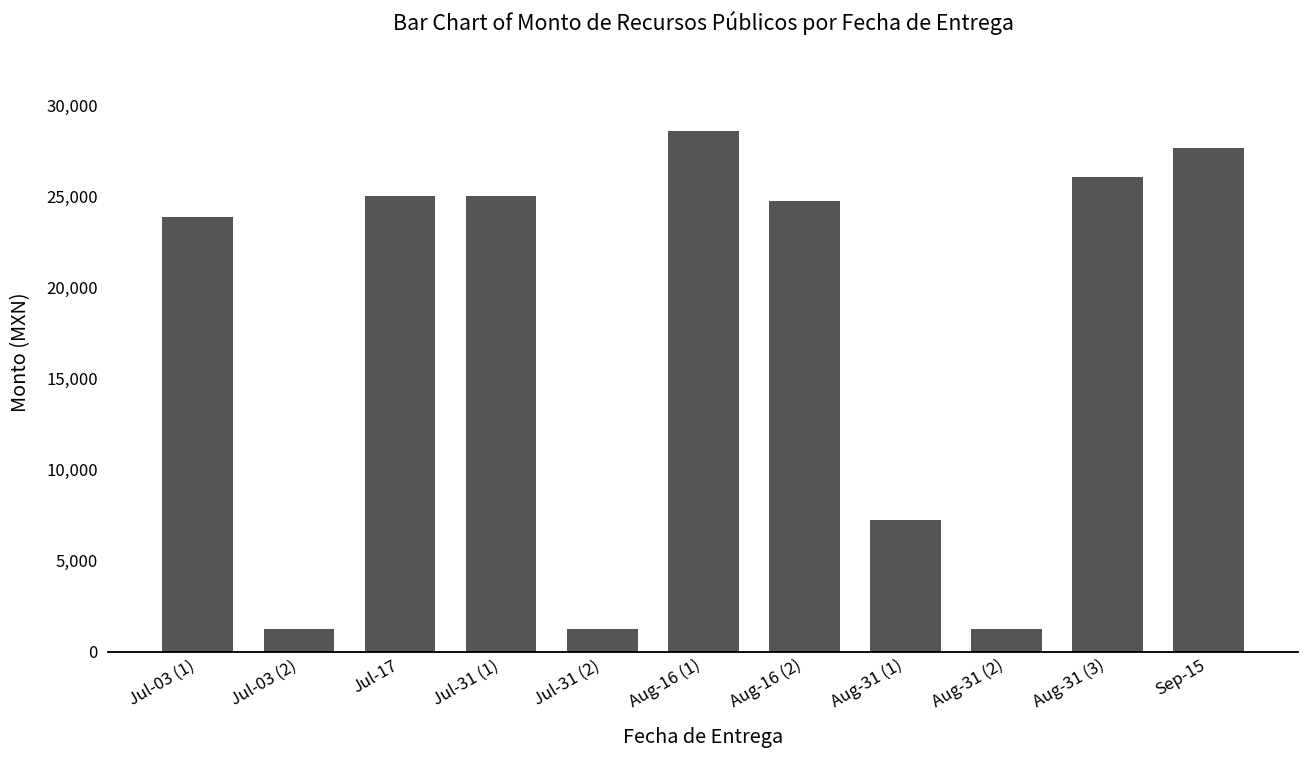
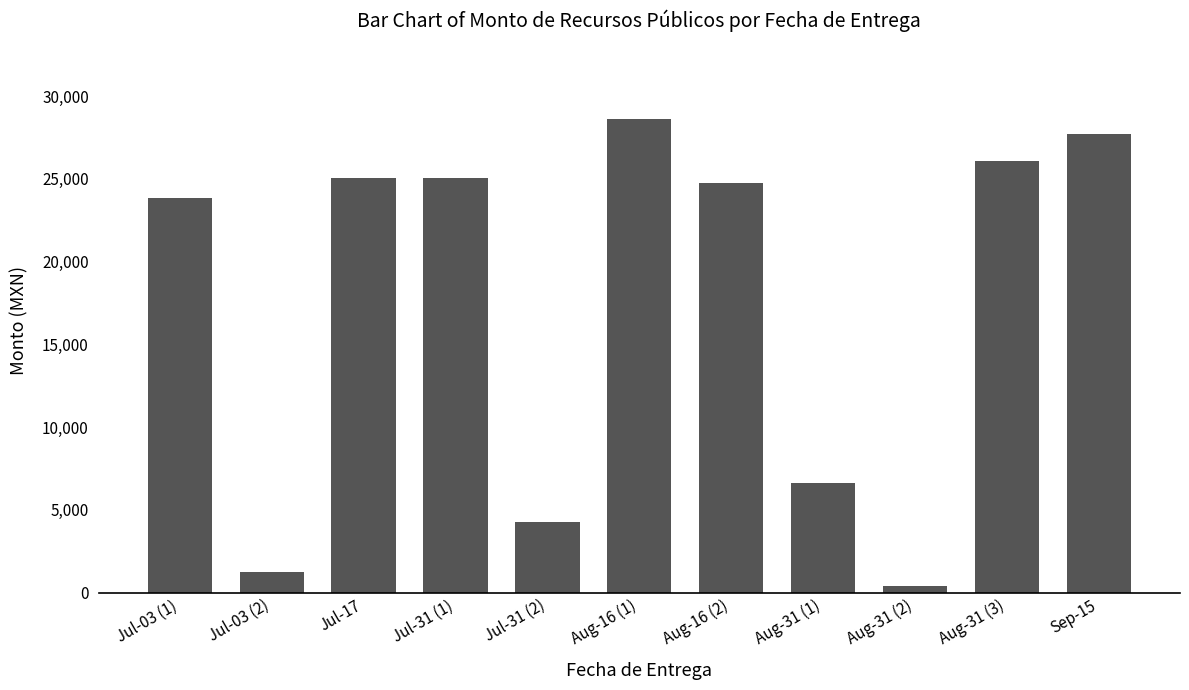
Jul-31 (2): 1,300 -> 4,300
Aug-31 (1): 7,200 -> 6,600
Aug-31 (2): 1,300 -> 400
